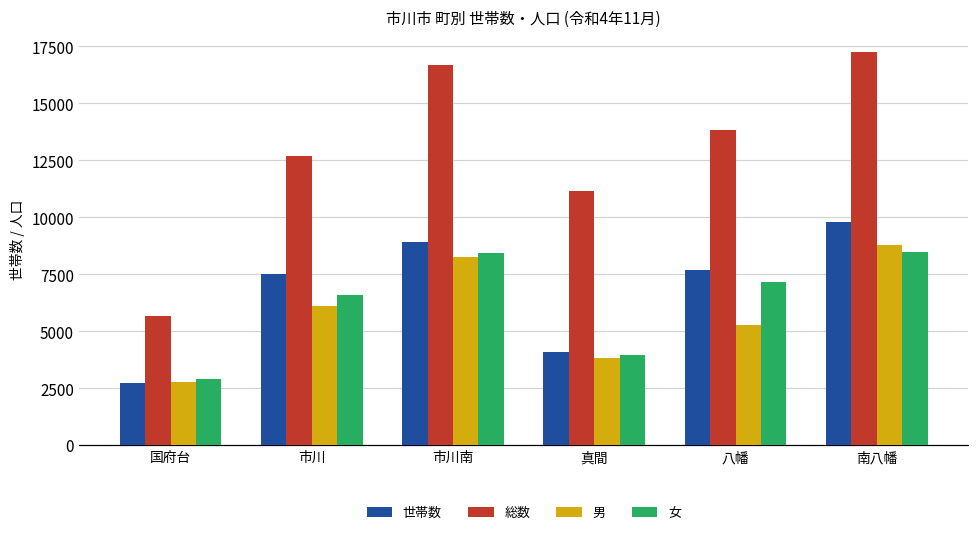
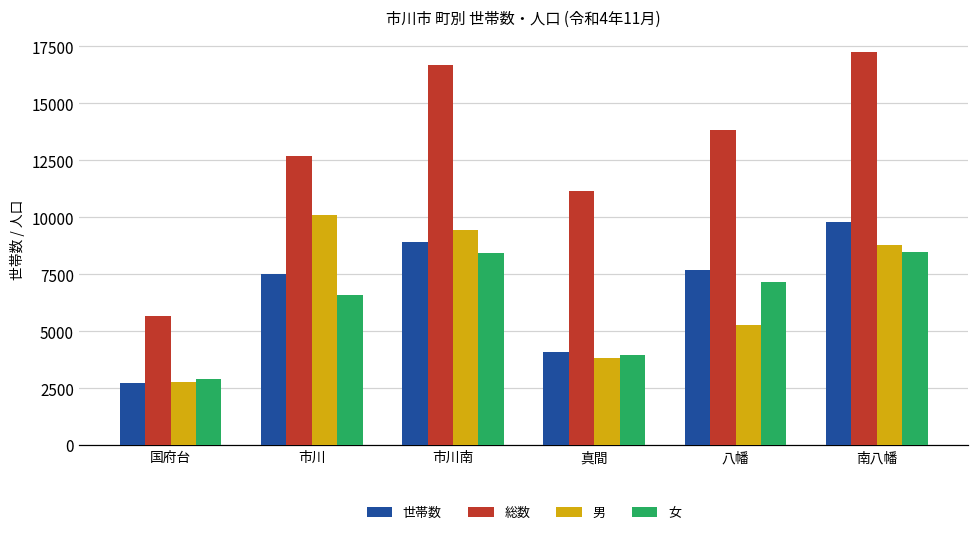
男, 市川: 6100 -> 10100
男, 市川南: 8300 -> 9500
